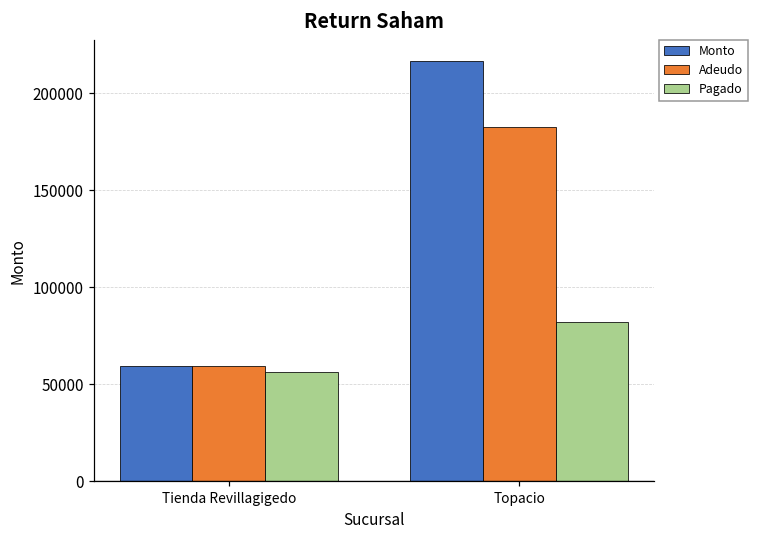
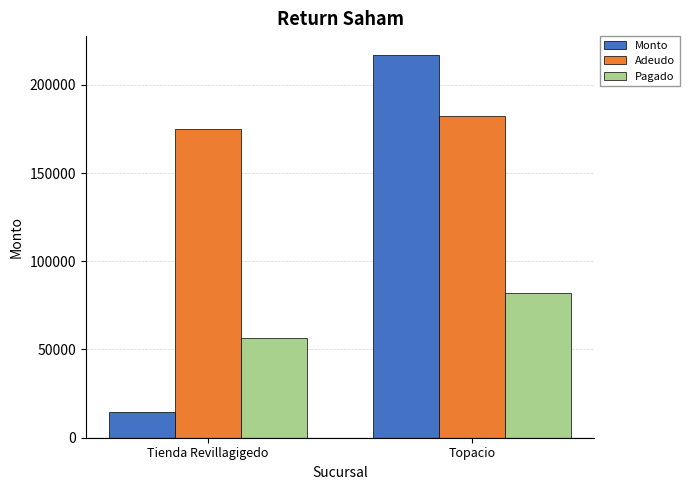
Monto, Tienda Revillagigedo: 60000 -> 15000
Adeudo, Tienda Revillagigedo: 60000 -> 175000
